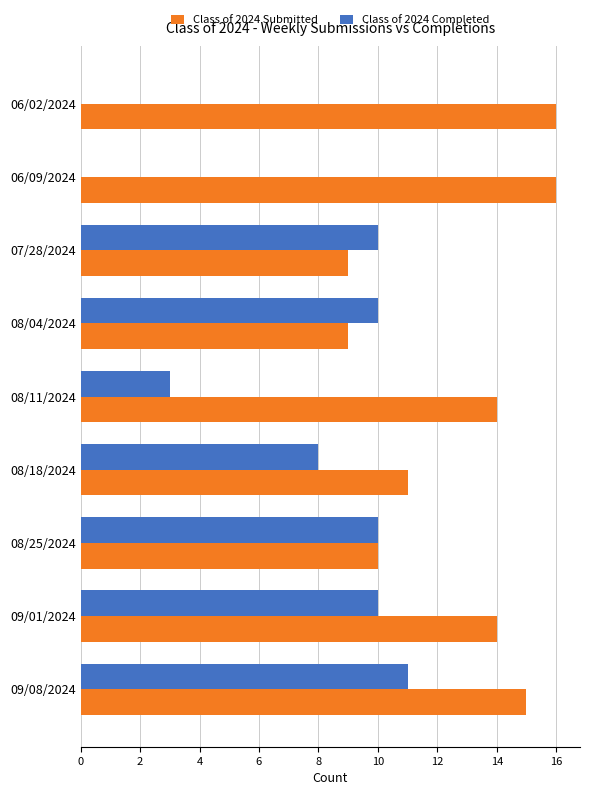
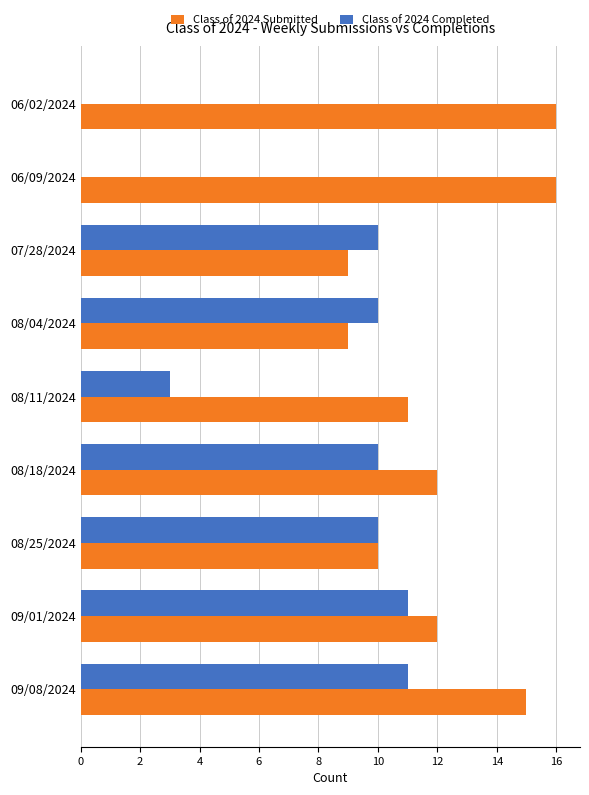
Class of 2024 Submitted, 08/11/2024: 14 -> 11
Class of 2024 Completed, 08/18/2024: 8 -> 10
Class of 2024 Submitted, 08/18/2024: 11 -> 12
Class of 2024 Completed, 09/01/2024: 10 -> 11
Class of 2024 Submitted, 09/01/2024: 14 -> 12
